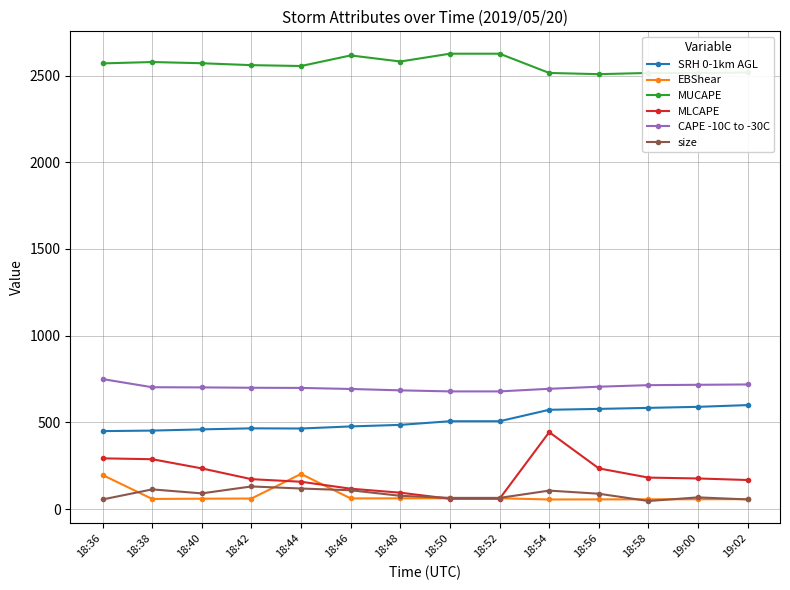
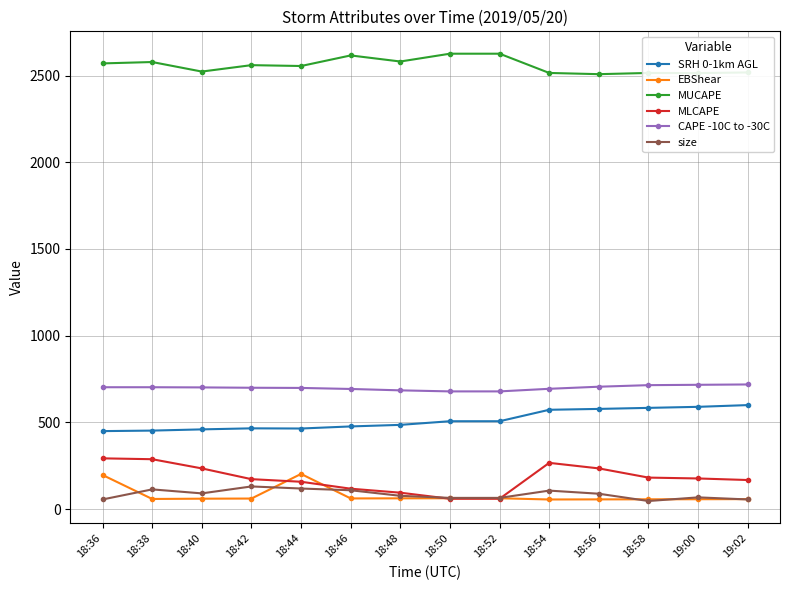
CAPE -10C to -30C, 18:36: 750 -> 700
MUCAPE, 18:40: 2570 -> 2520
MLCAPE, 18:54: 440 -> 270
